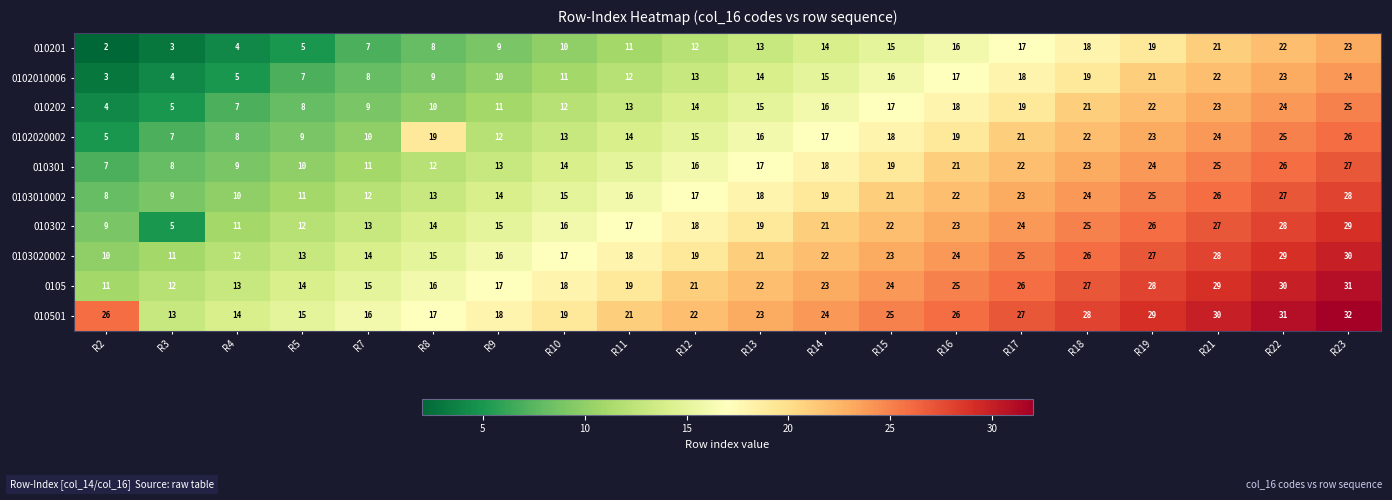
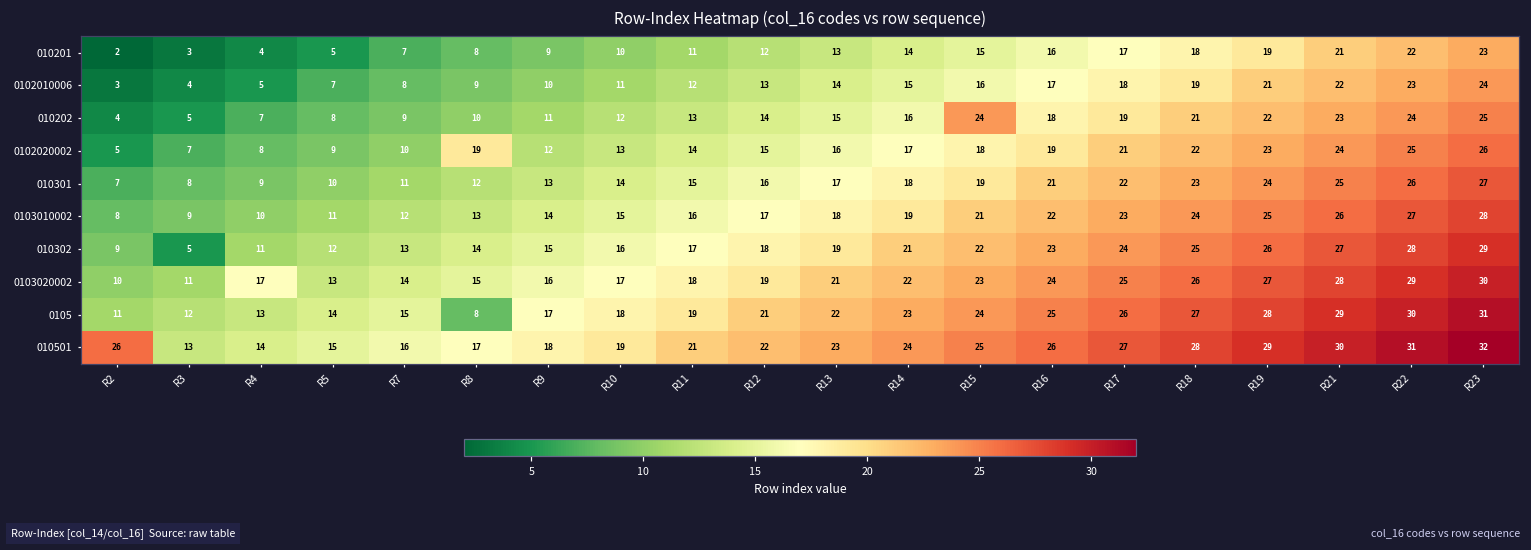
010202, R15: 17 -> 24
0103020002, R4: 12 -> 17
0105, R8: 16 -> 8
